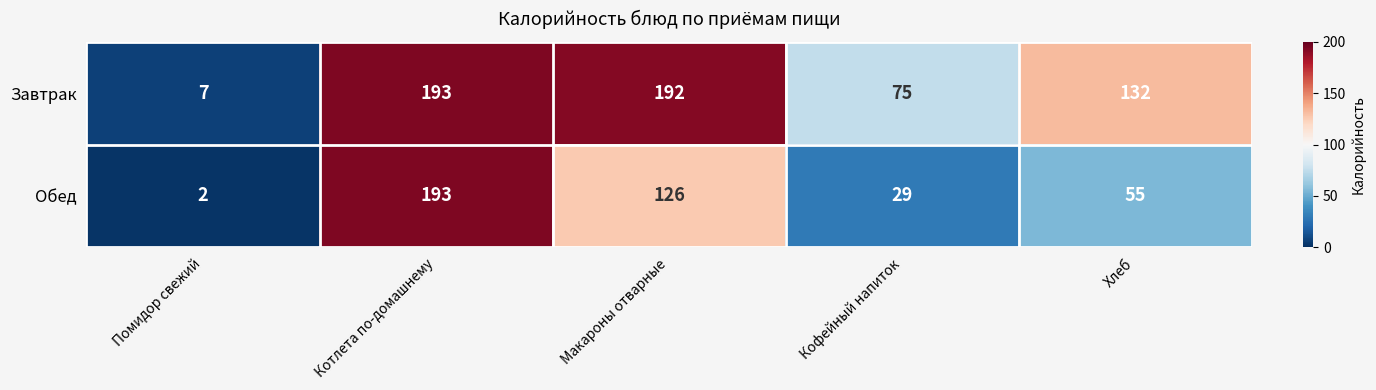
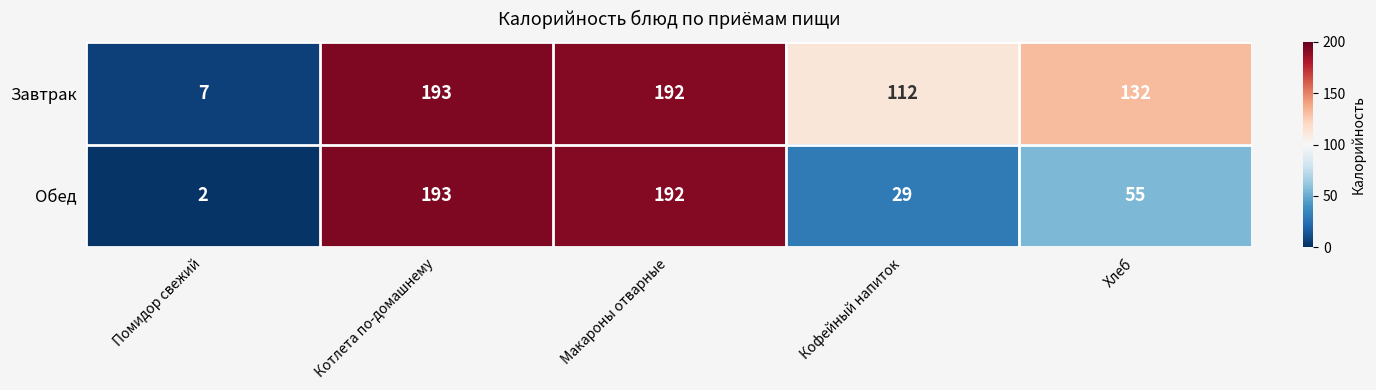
Завтрак, Кофейный напиток: 75 -> 112
Обед, Макароны отварные: 126 -> 192
